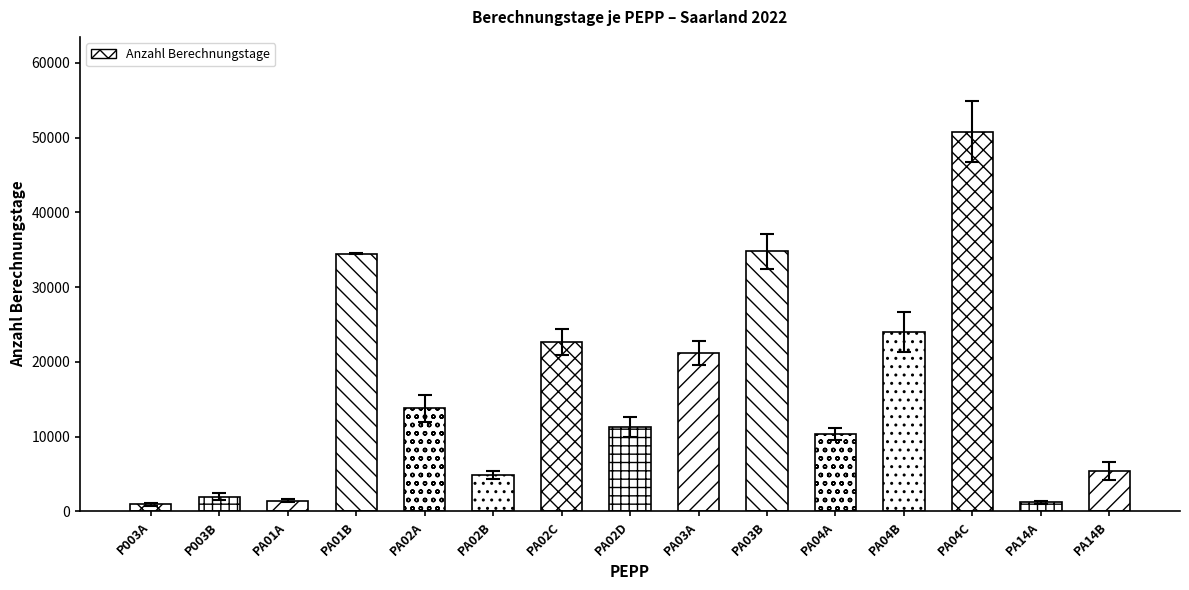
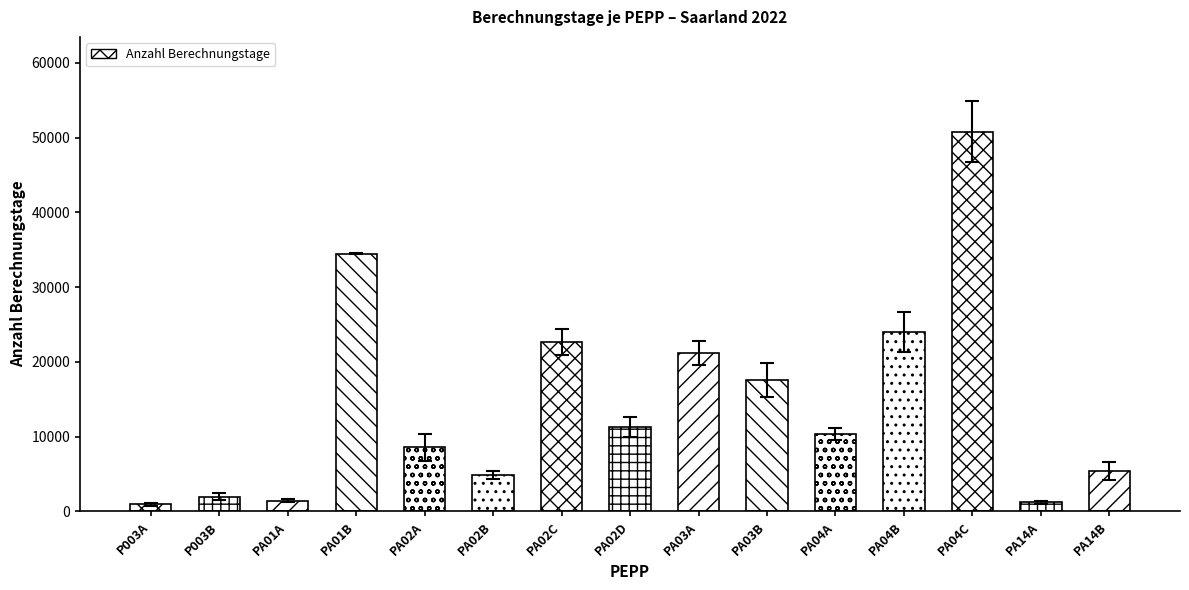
Anzahl Berechnungstage, PA02A: 14000 -> 9000
Anzahl Berechnungstage, PA03B: 35000 -> 18000
